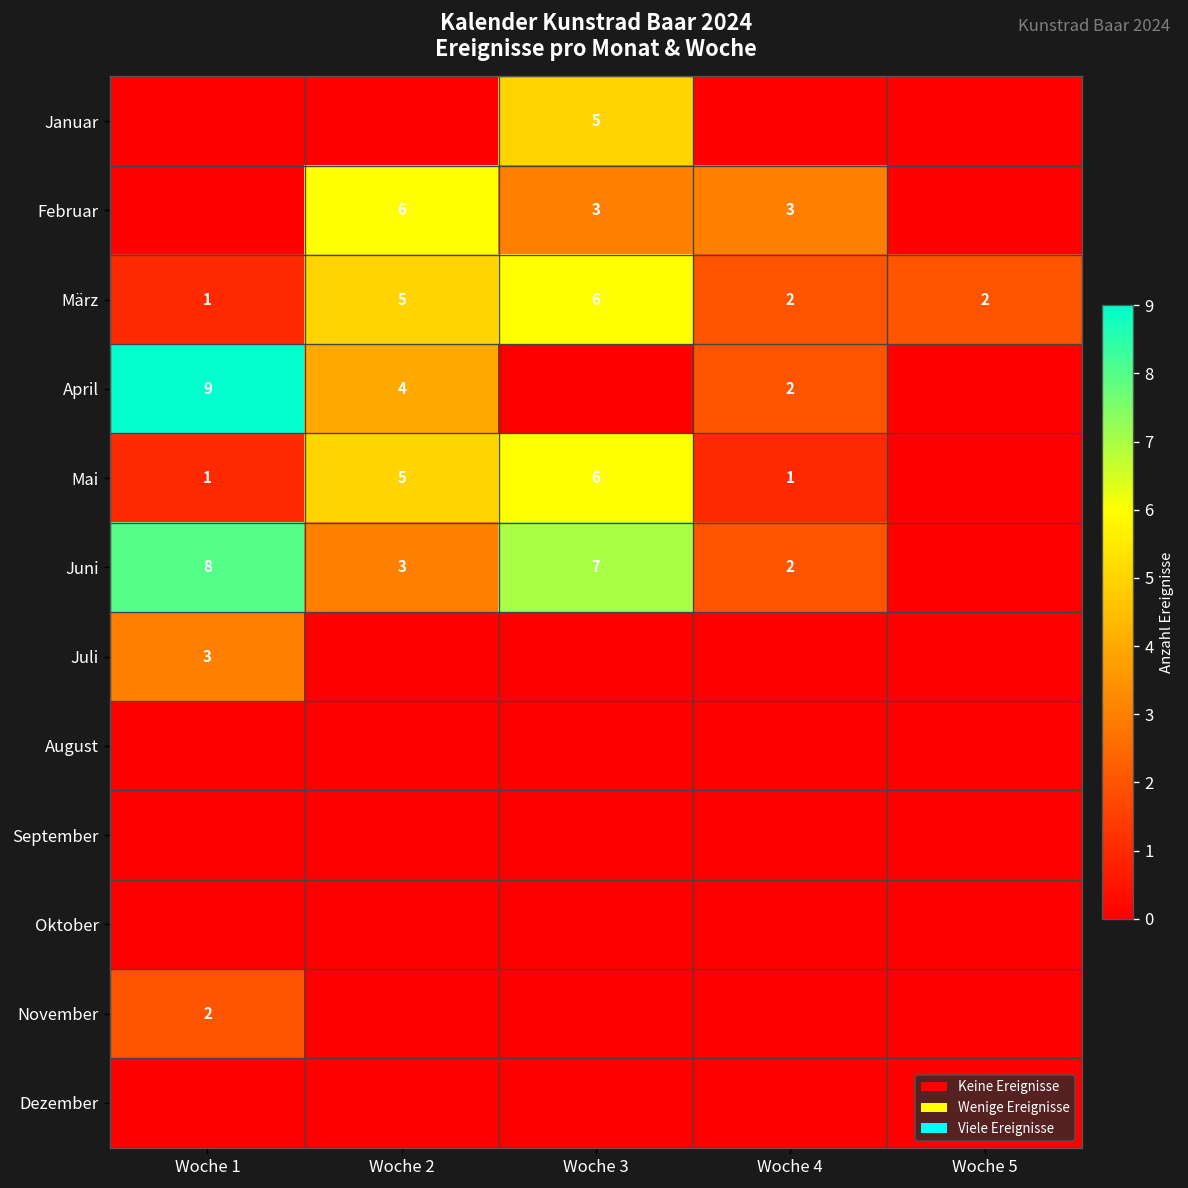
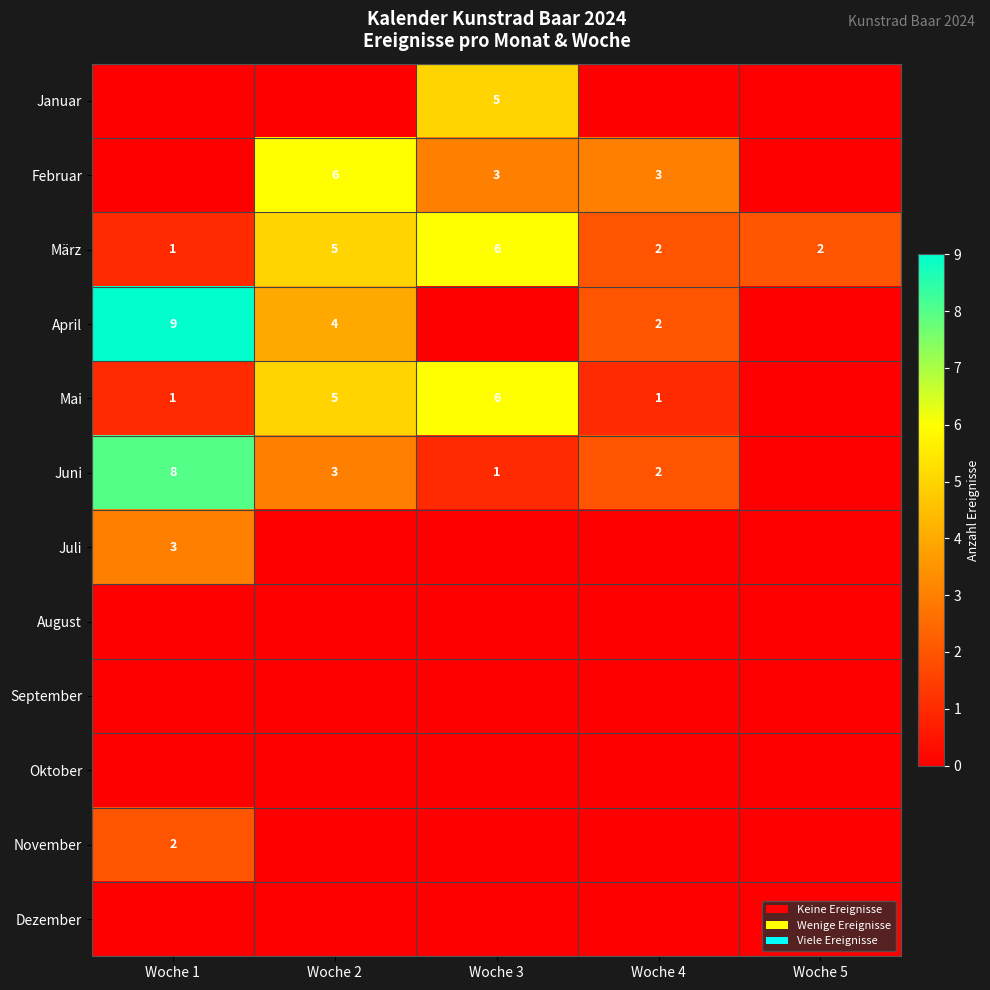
Juni, Woche 3: 7 -> 1
